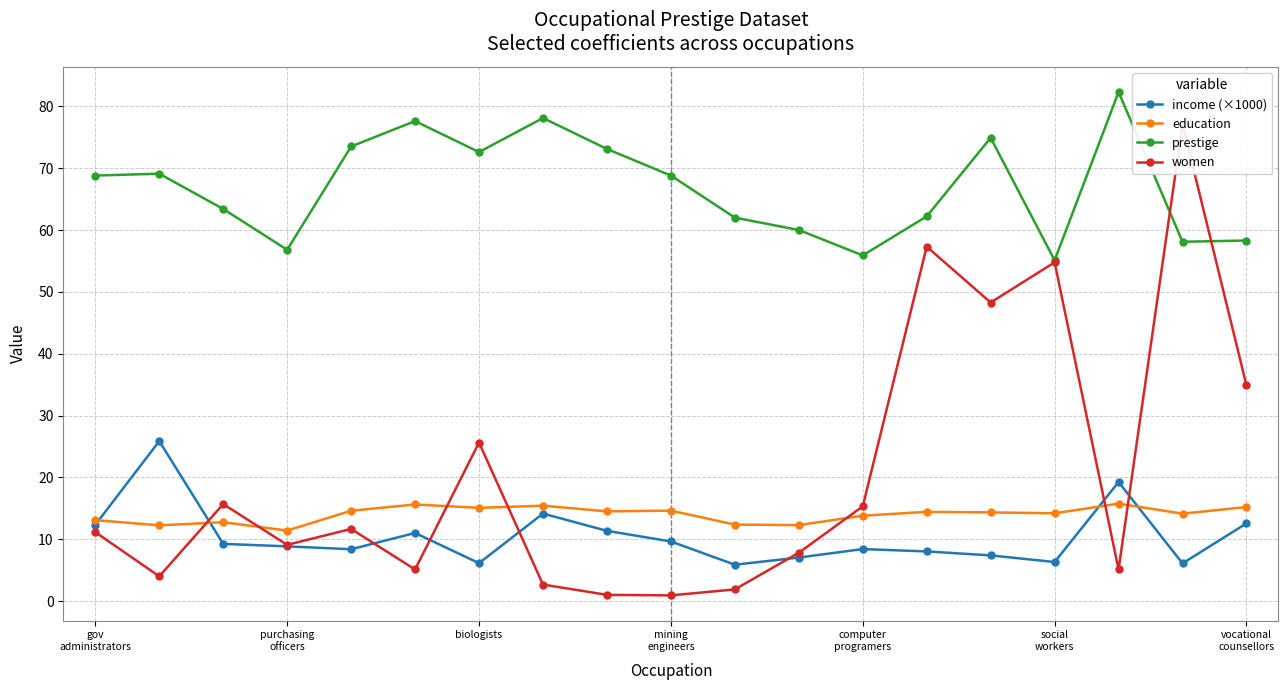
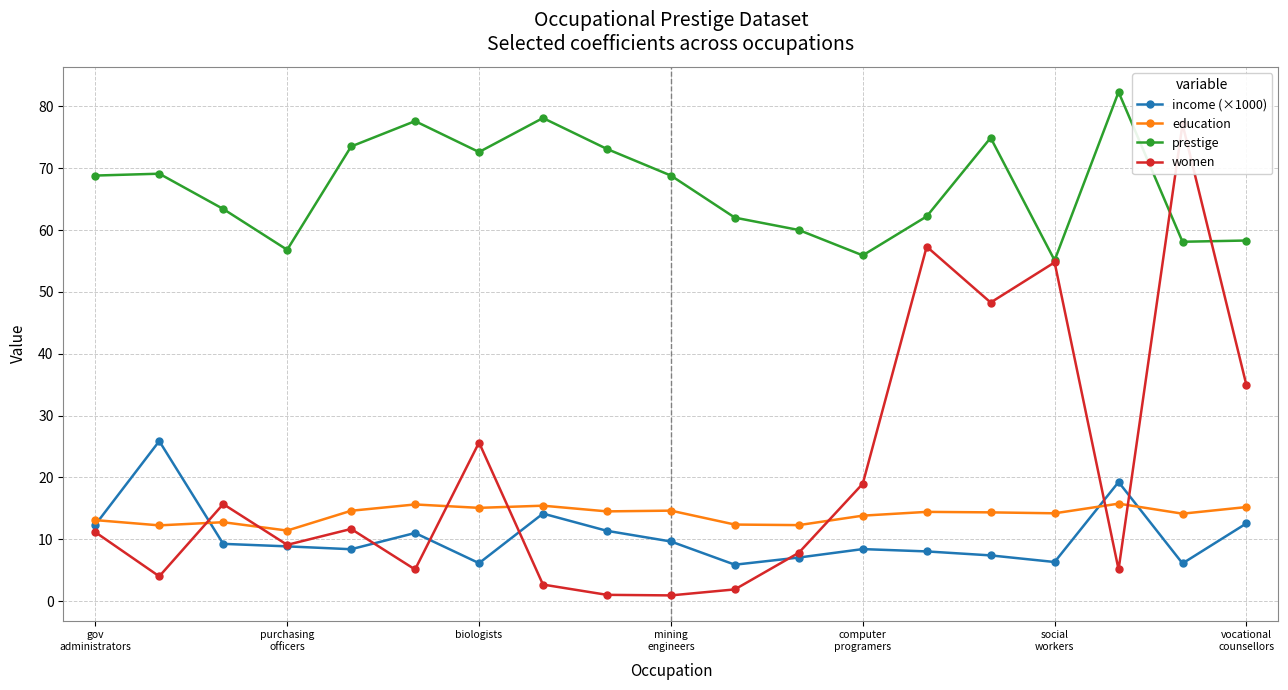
women, computer programers: 15 -> 19
